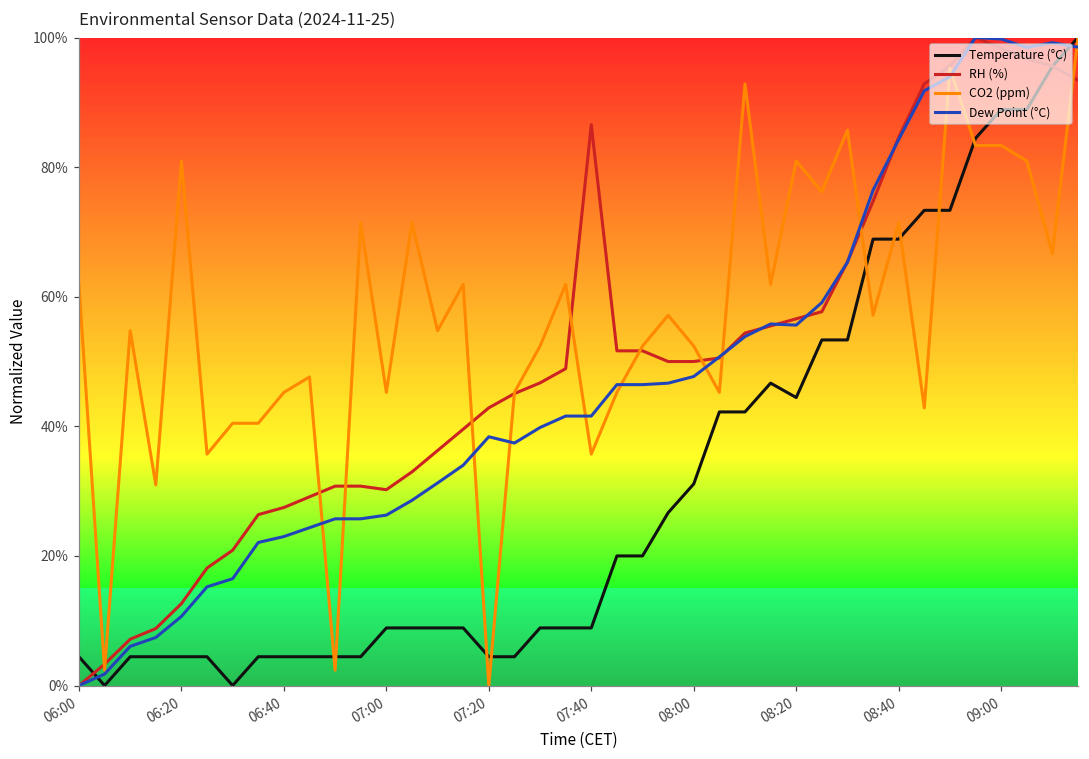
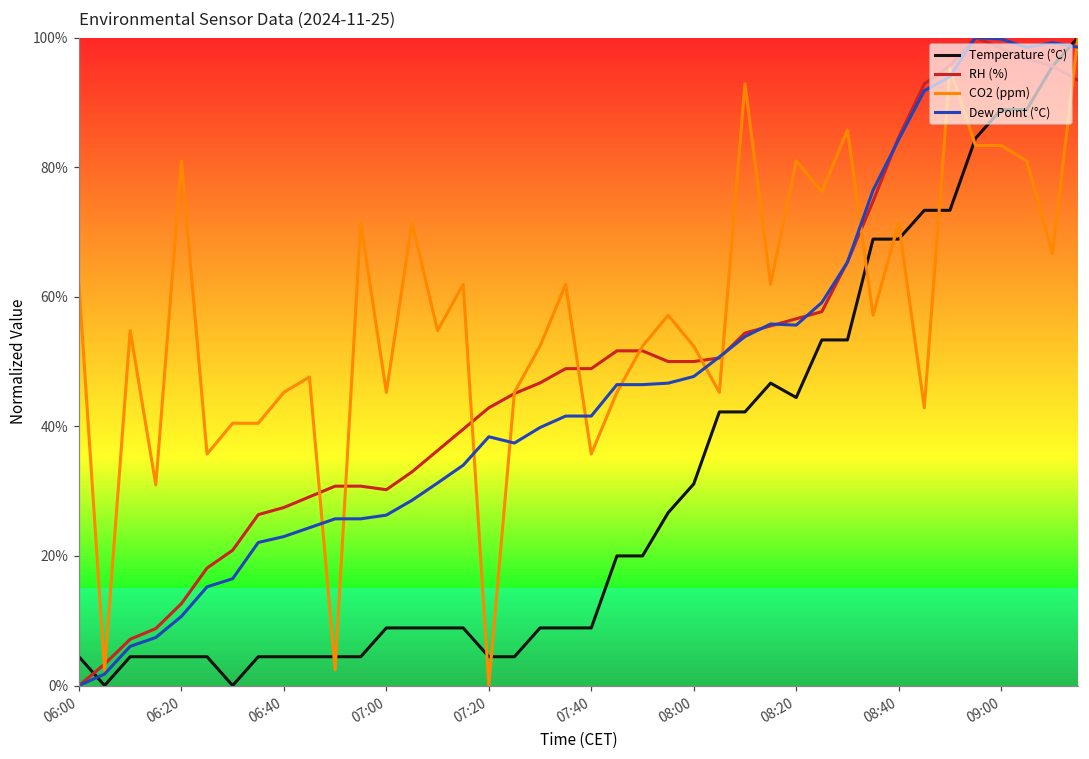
RH (%), 07:40: 87% -> 49%
